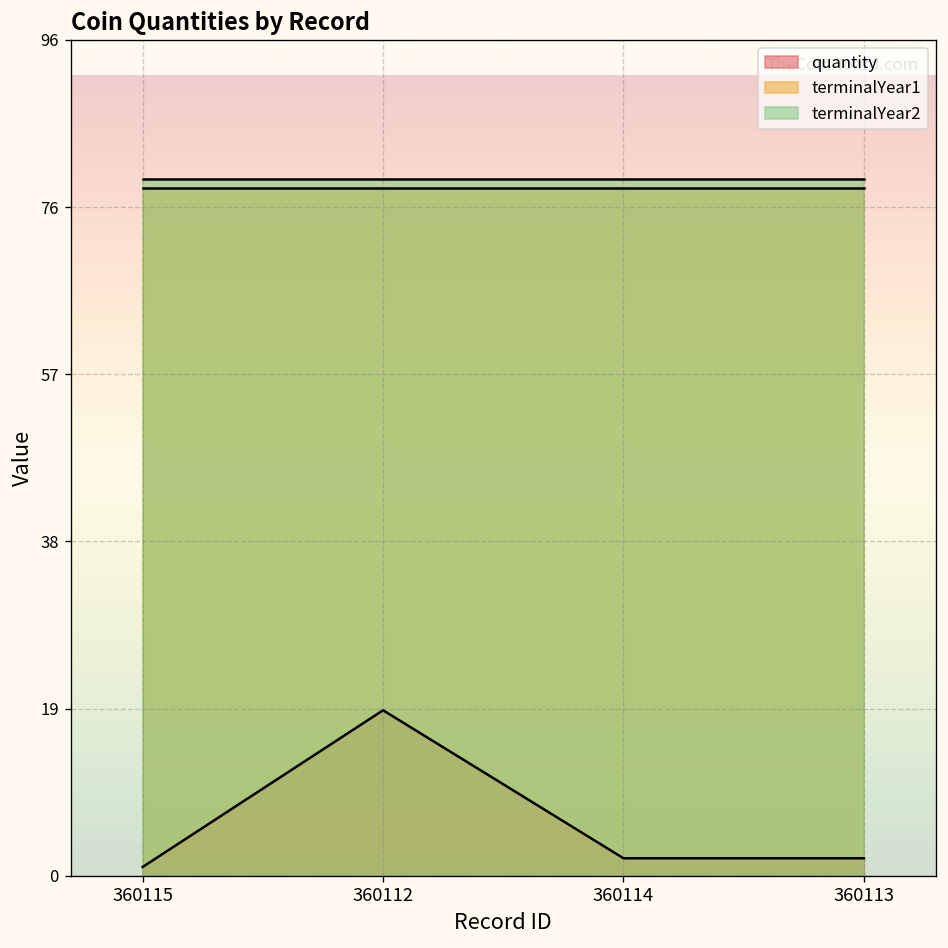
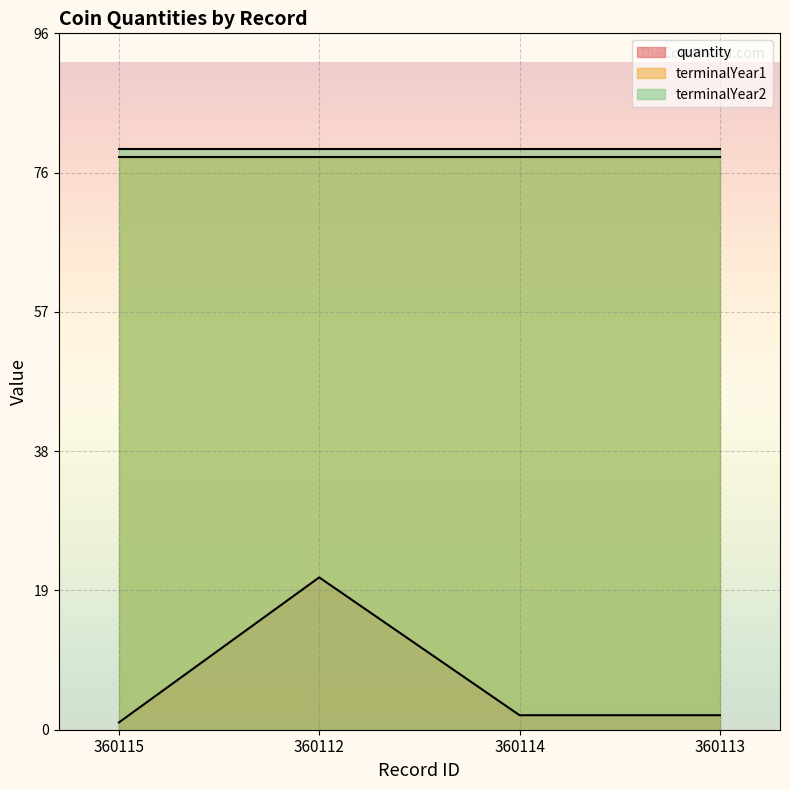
quantity, 360112: 19 -> 21
